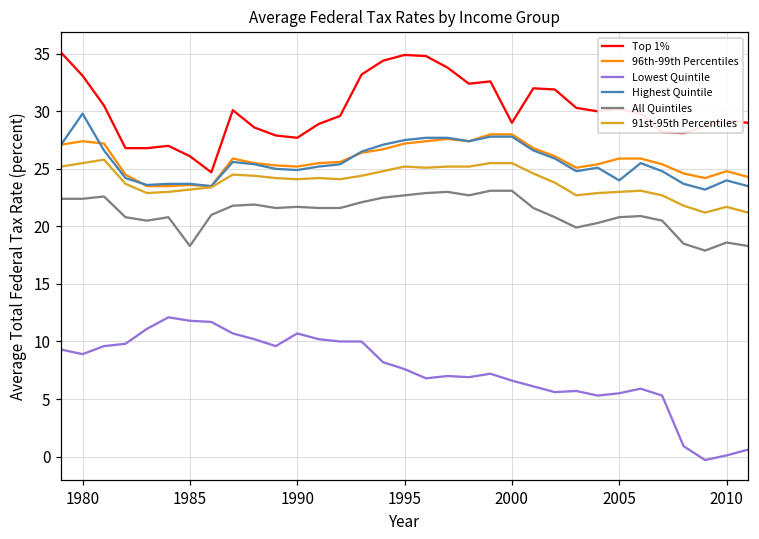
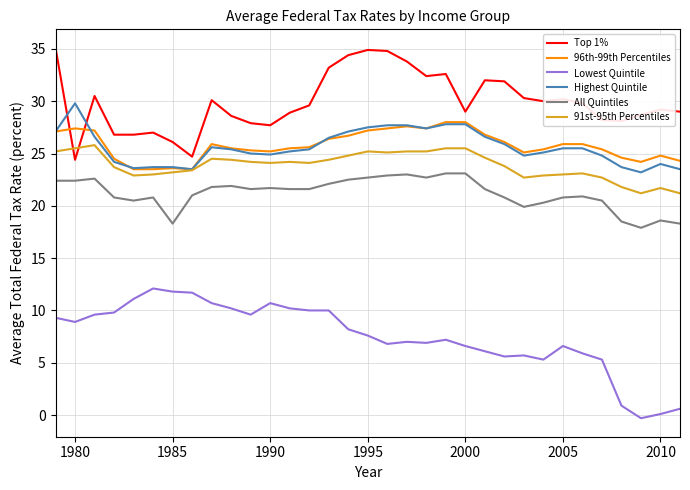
Top 1%, 1980: 33.1 -> 24.4
Lowest Quintile, 2005: 5.5 -> 6.6
Highest Quintile, 2005: 24.0 -> 25.5
